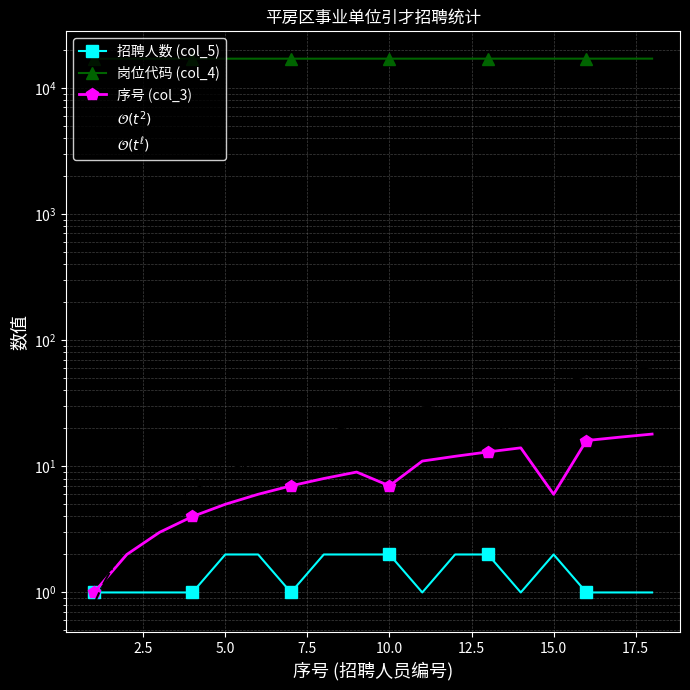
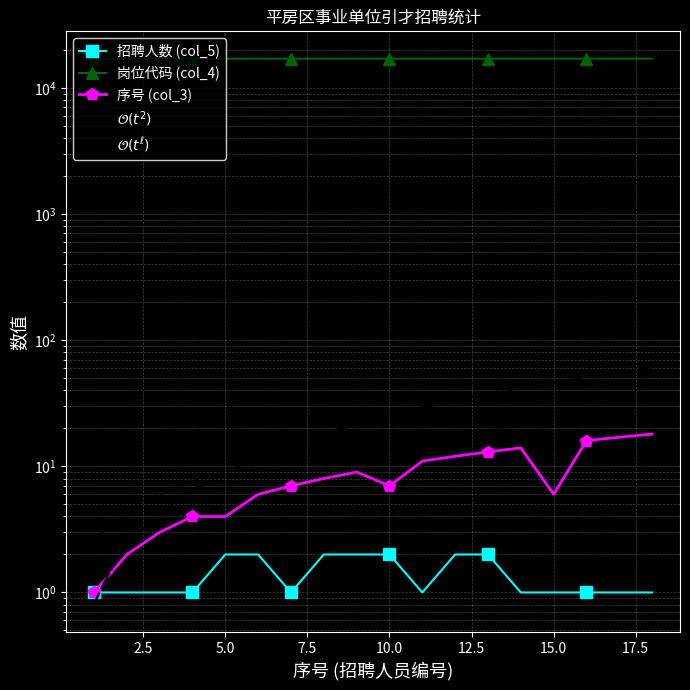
序号 (col_3), 5.0: 5 -> 4
招聘人数 (col_5), 15.0: 2 -> 1
